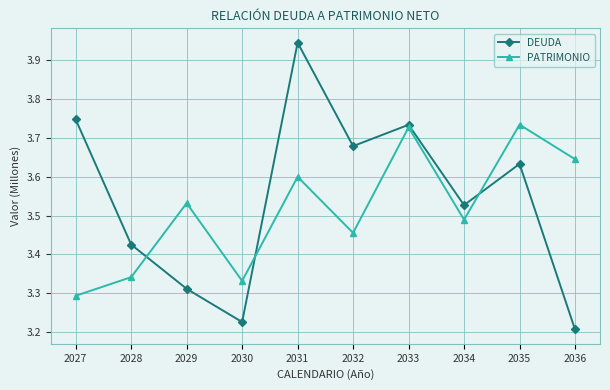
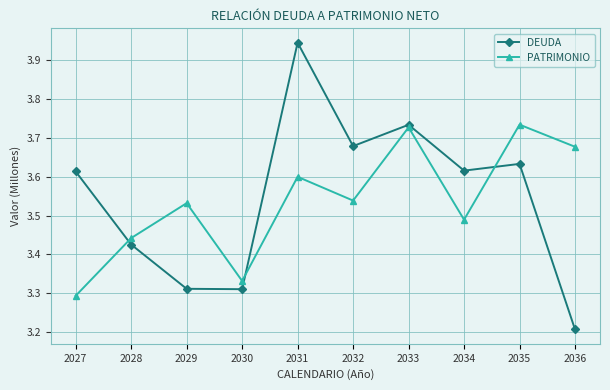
DEUDA, 2027: 3.75 -> 3.61
PATRIMONIO, 2028: 3.34 -> 3.44
DEUDA, 2030: 3.23 -> 3.31
PATRIMONIO, 2032: 3.46 -> 3.54
DEUDA, 2034: 3.53 -> 3.62
PATRIMONIO, 2036: 3.65 -> 3.68
